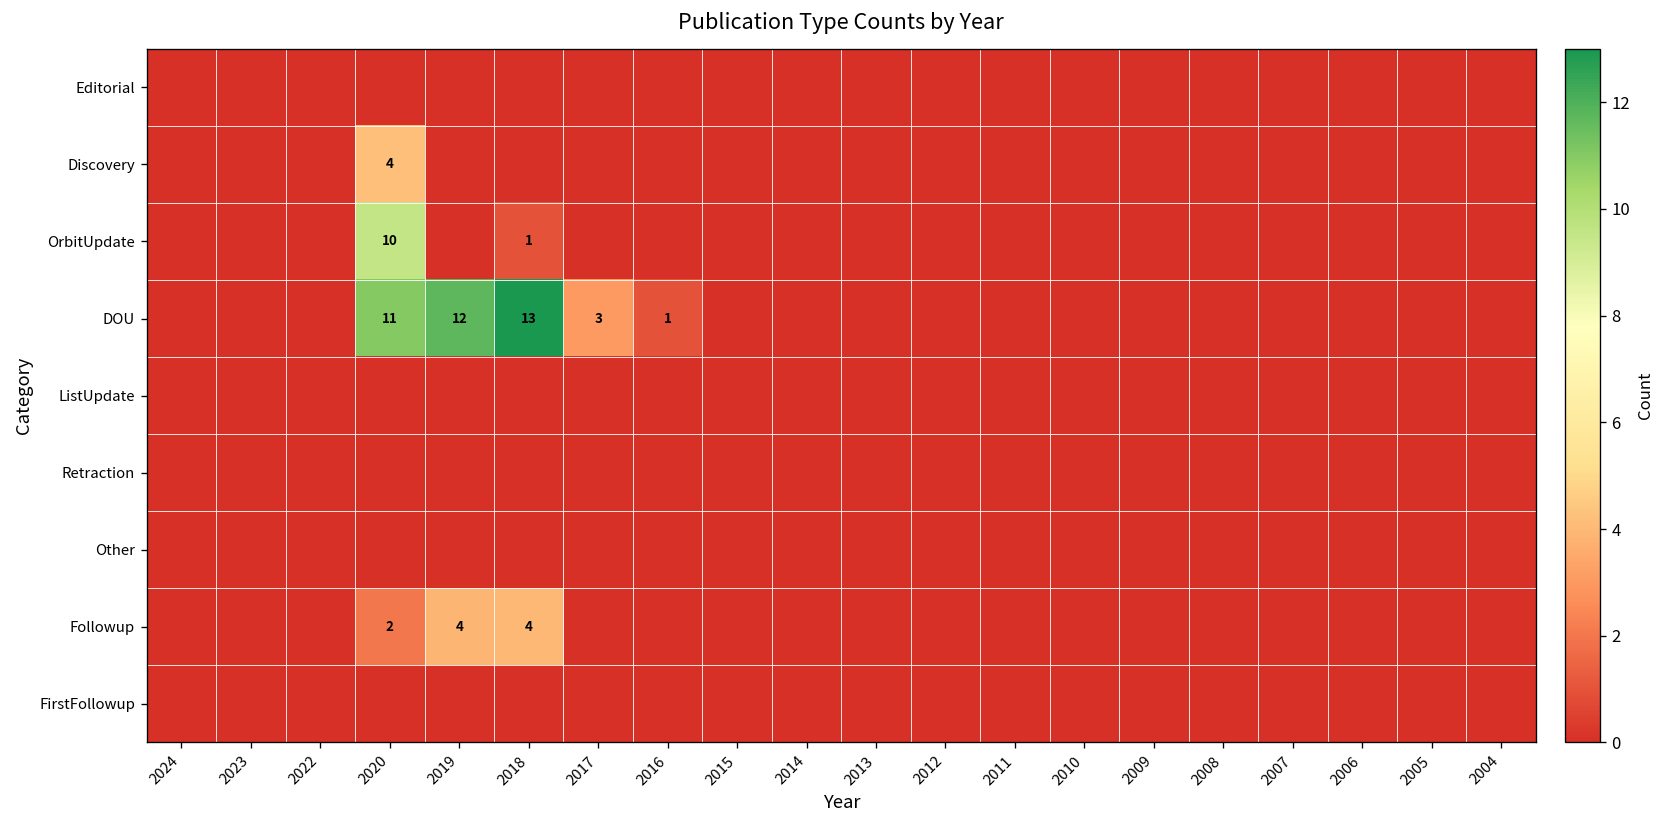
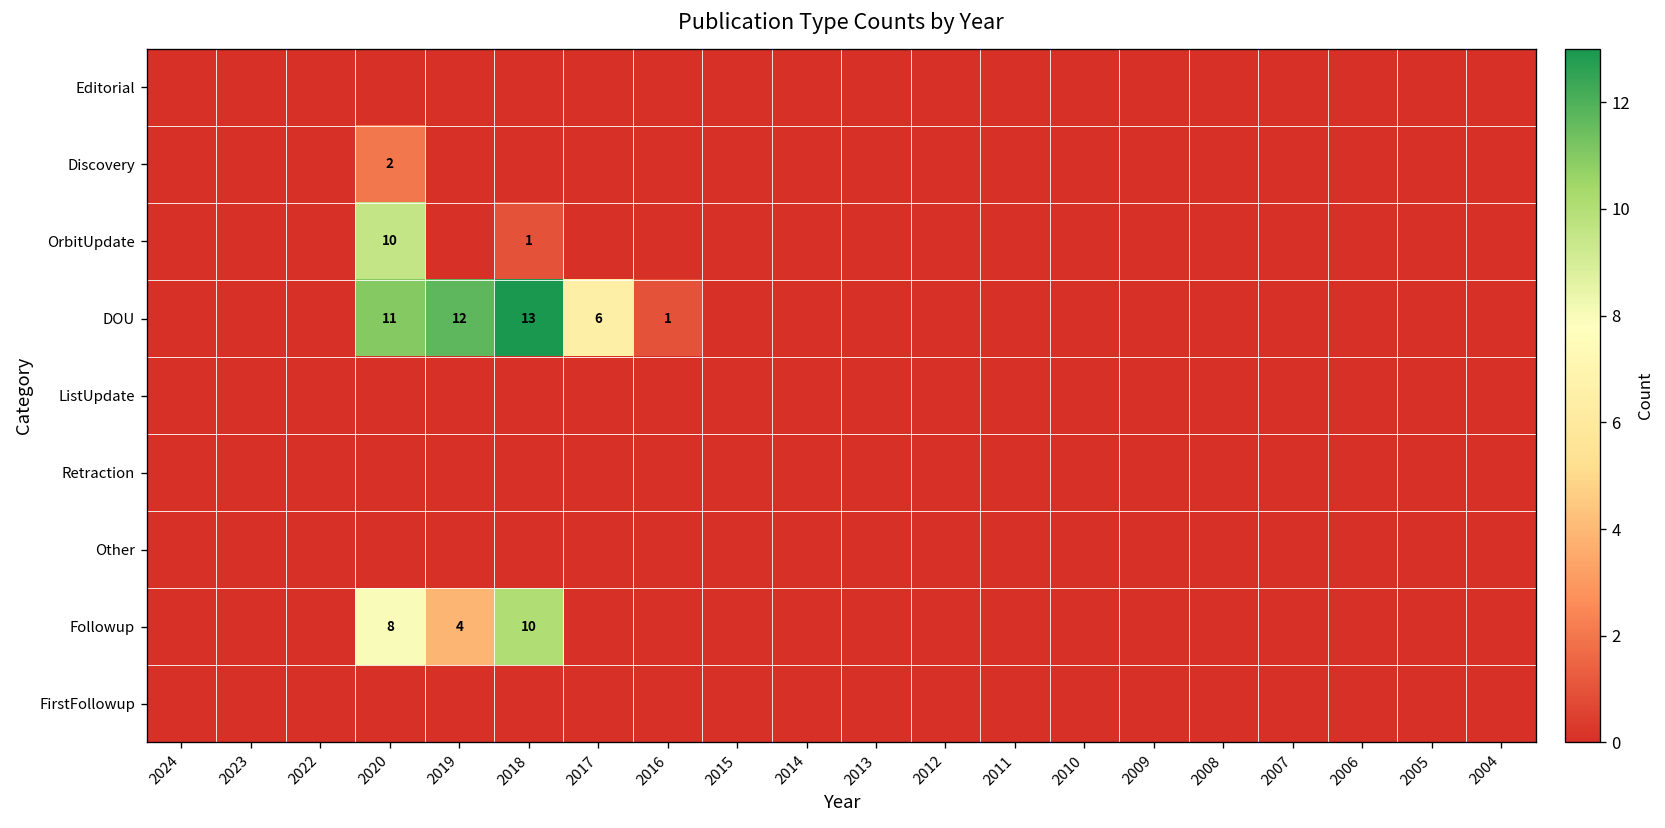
Discovery, 2020: 4 -> 2
DOU, 2017: 3 -> 6
Followup, 2020: 2 -> 8
Followup, 2018: 4 -> 10
